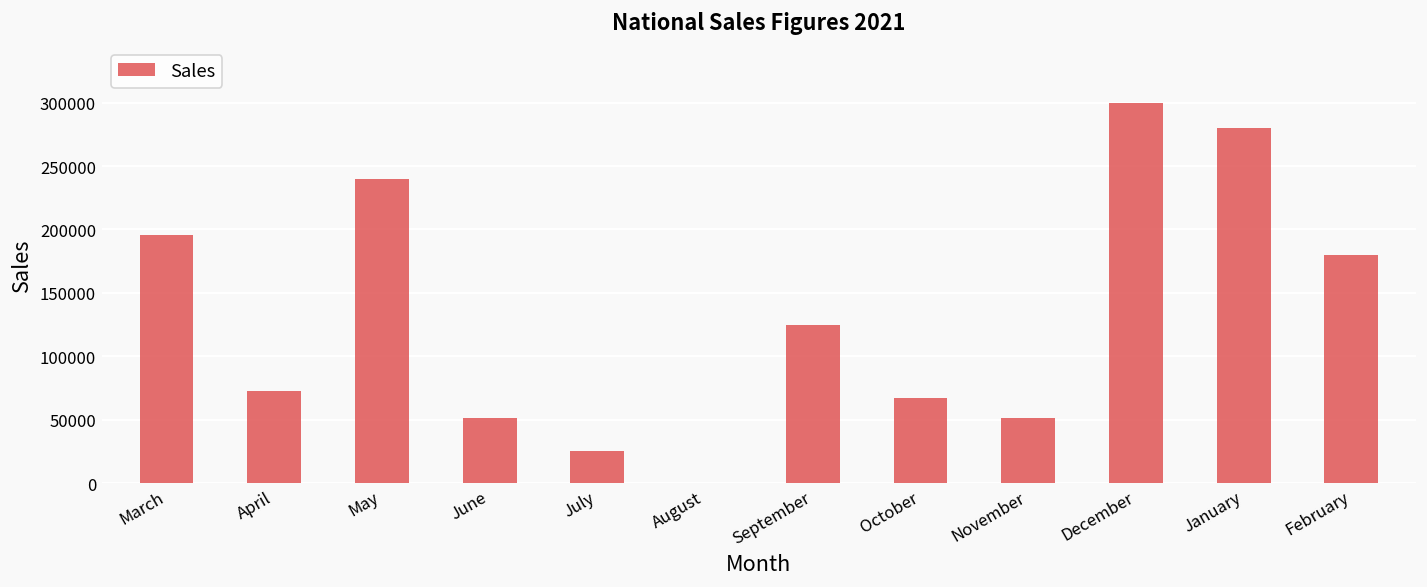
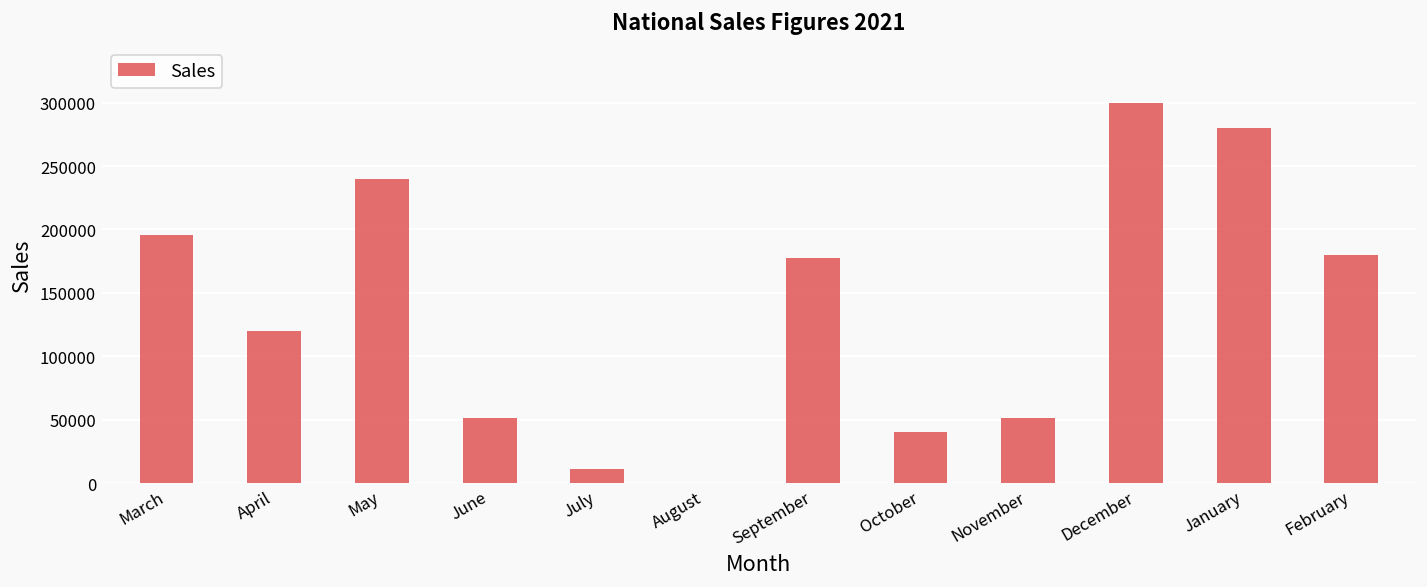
April: 73000 -> 120000
July: 25000 -> 11000
September: 125000 -> 177000
October: 67000 -> 40000
